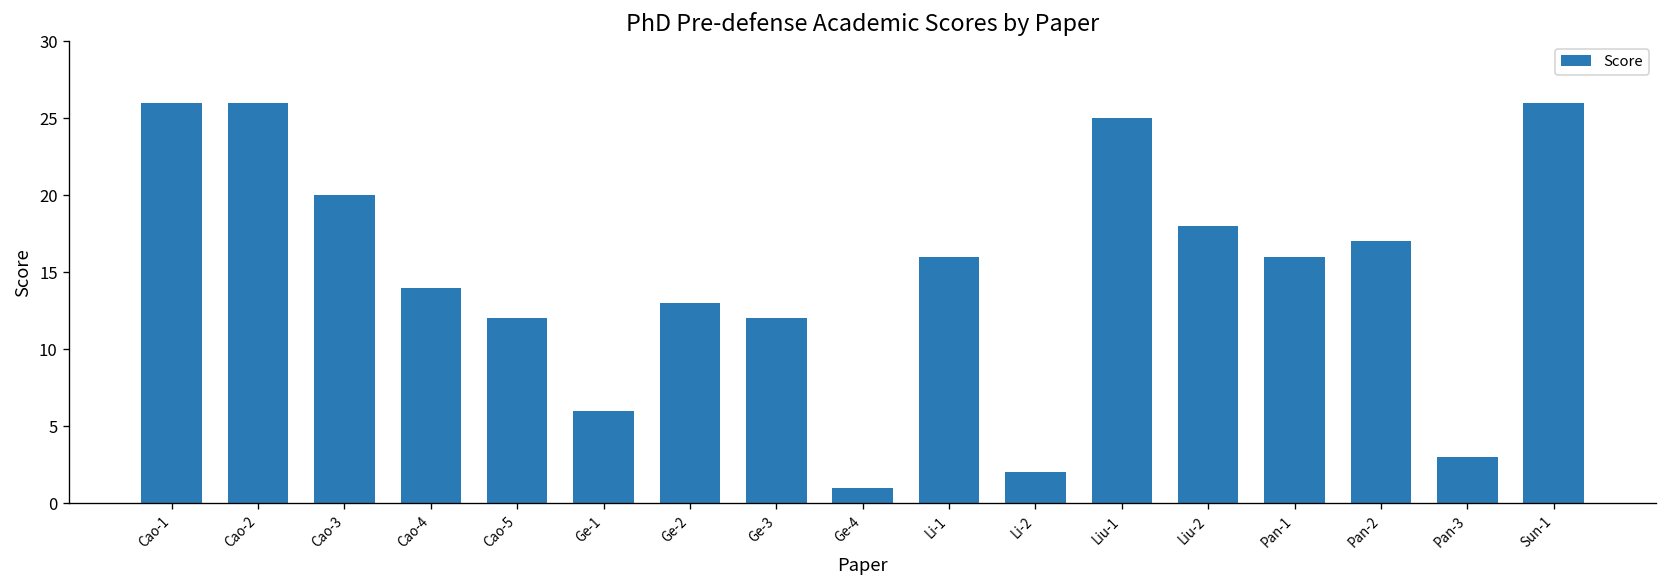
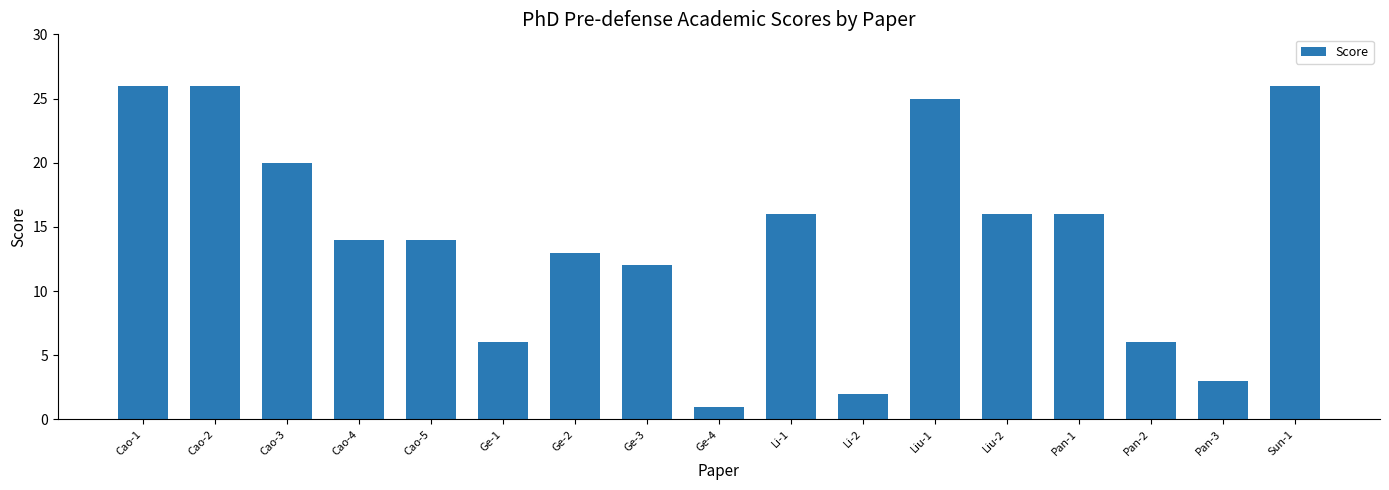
Cao-5: 12 -> 14
Liu-2: 18 -> 16
Pan-2: 17 -> 6
